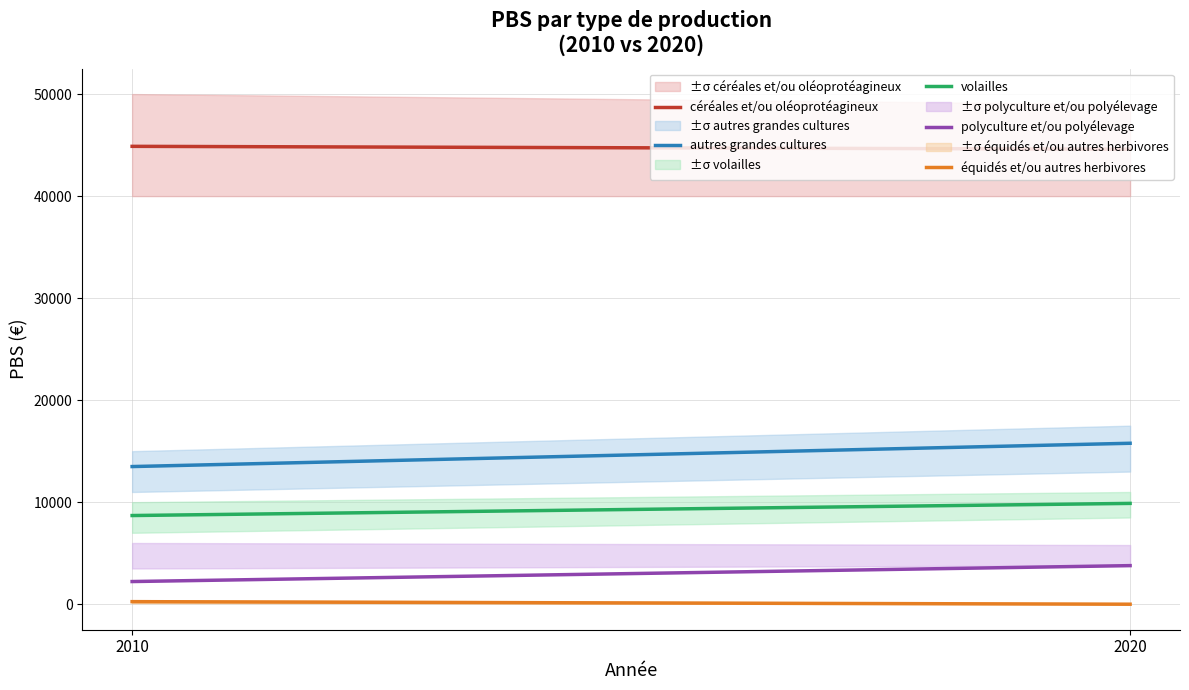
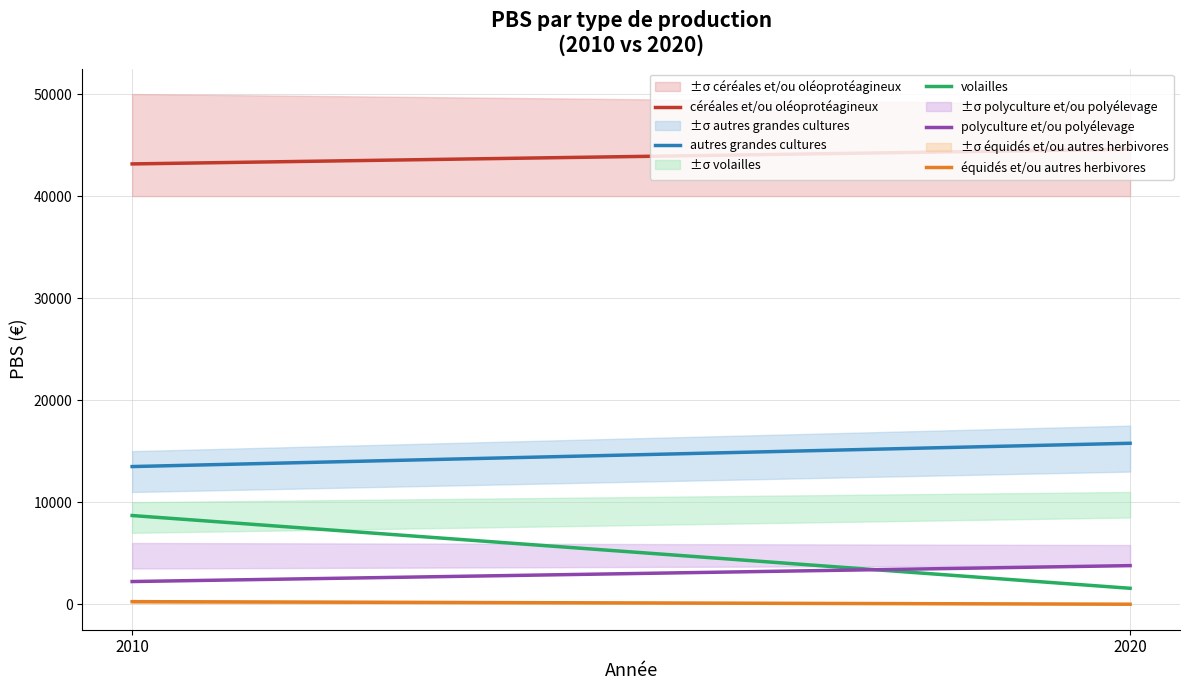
céréales et/ou oléoprotéagineux, 2010: 44900 -> 43200
volailles, 2020: 9900 -> 1600
